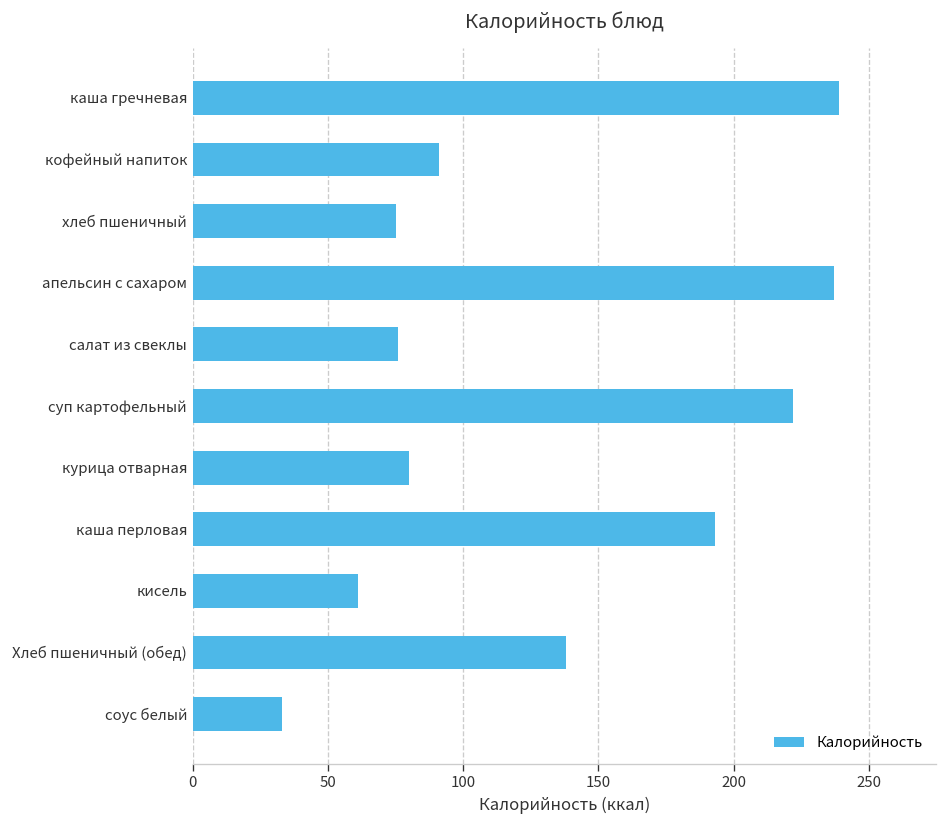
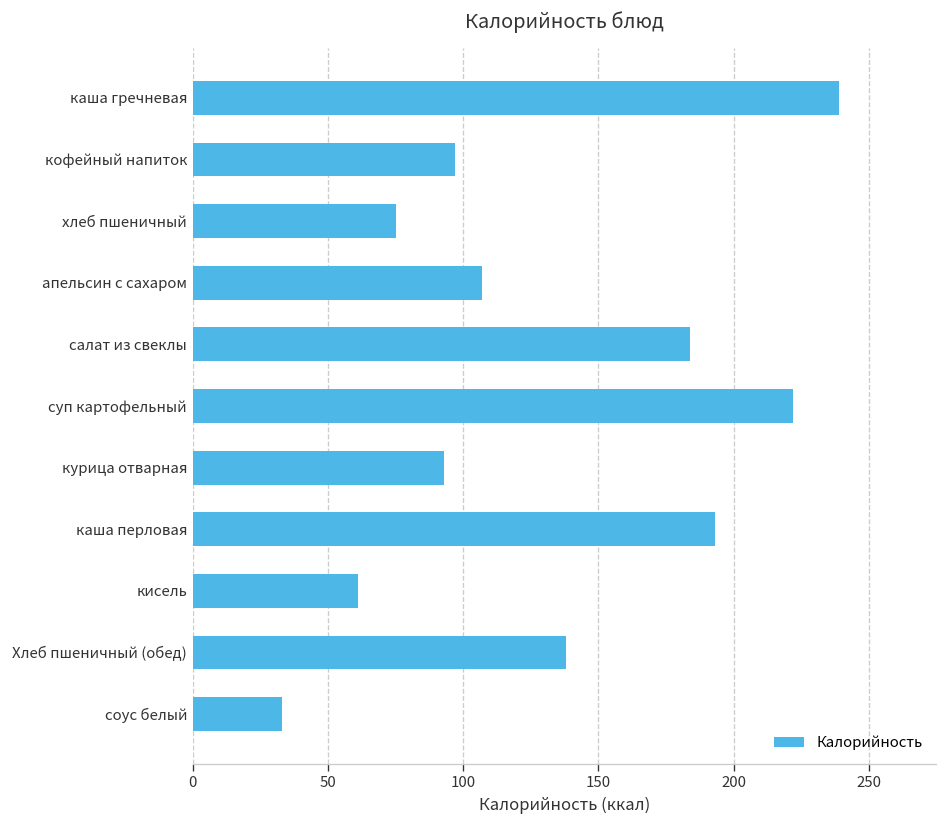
кофейный напиток: 91 -> 97
апельсин с сахаром: 237 -> 107
салат из свеклы: 76 -> 184
курица отварная: 80 -> 93
